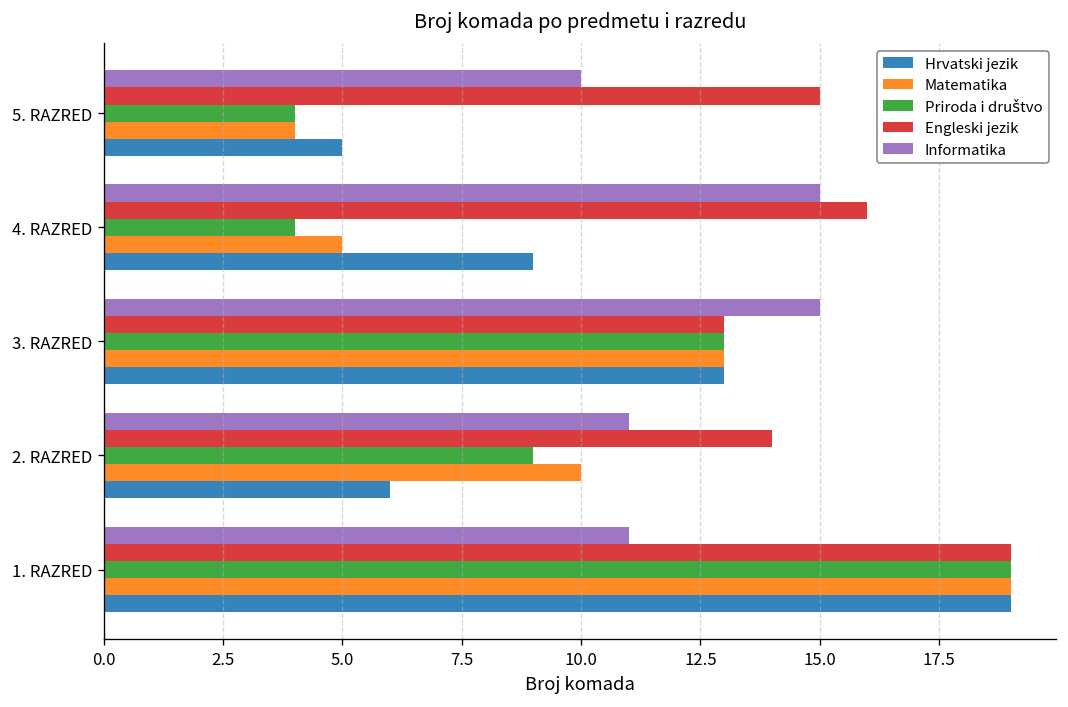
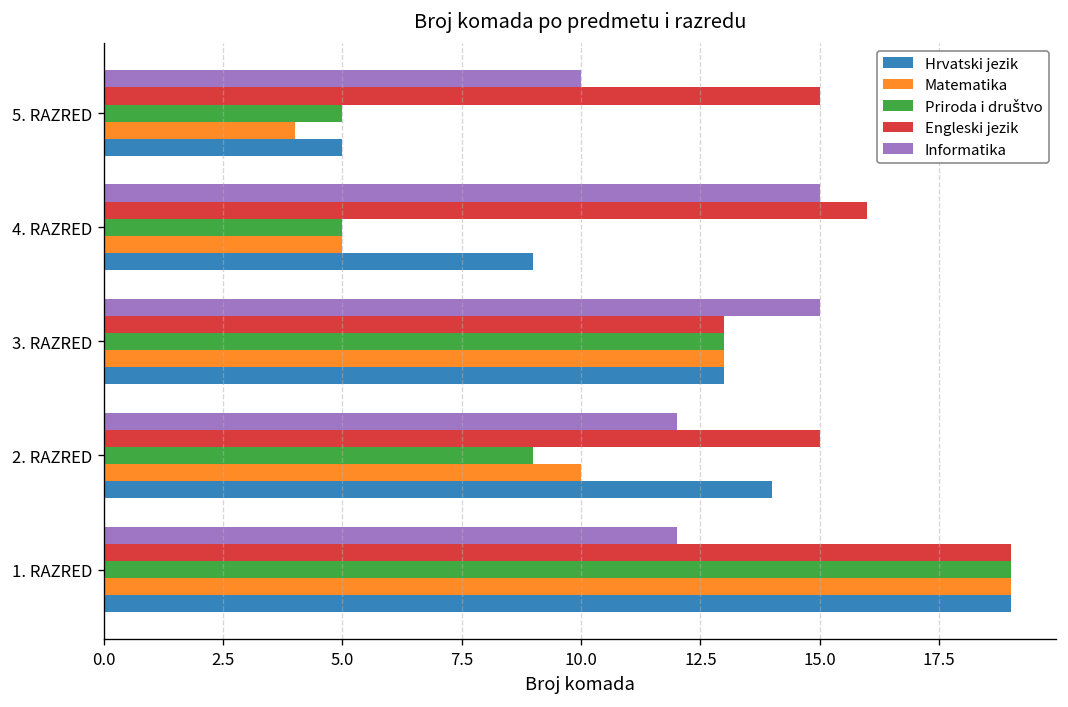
Priroda i društvo, 5. RAZRED: 4 -> 5
Priroda i društvo, 4. RAZRED: 4 -> 5
Informatika, 2. RAZRED: 11 -> 12
Engleski jezik, 2. RAZRED: 14 -> 15
Hrvatski jezik, 2. RAZRED: 6 -> 14
Informatika, 1. RAZRED: 11 -> 12
